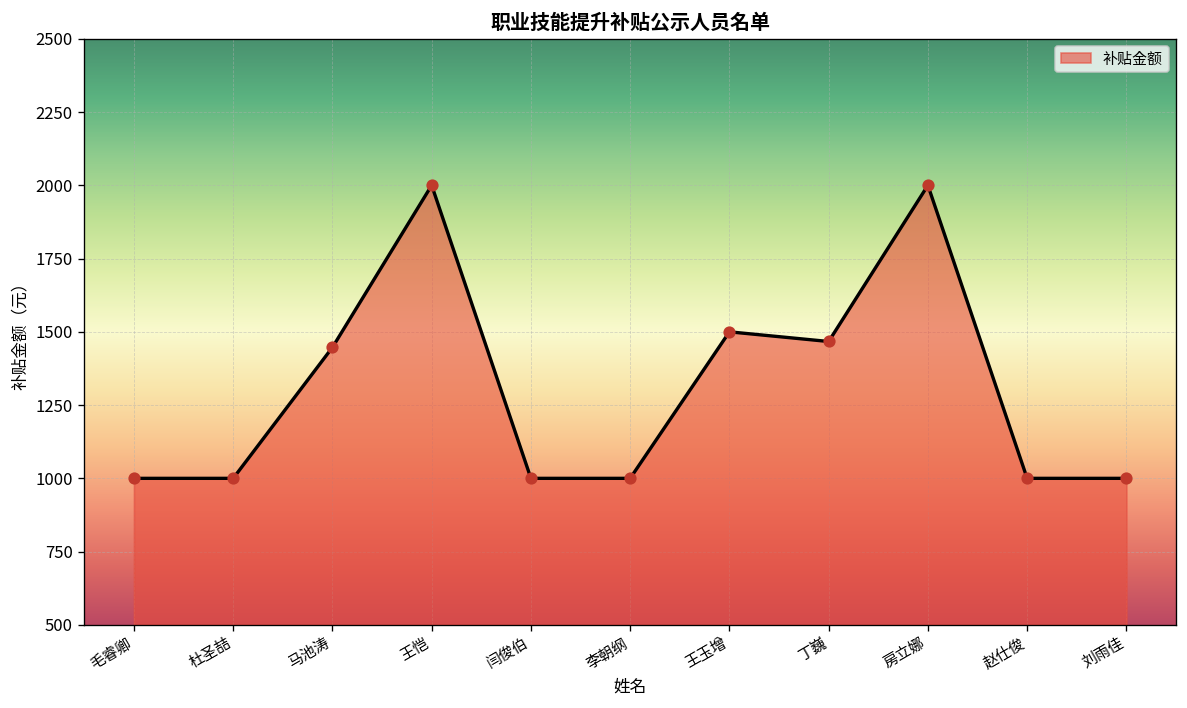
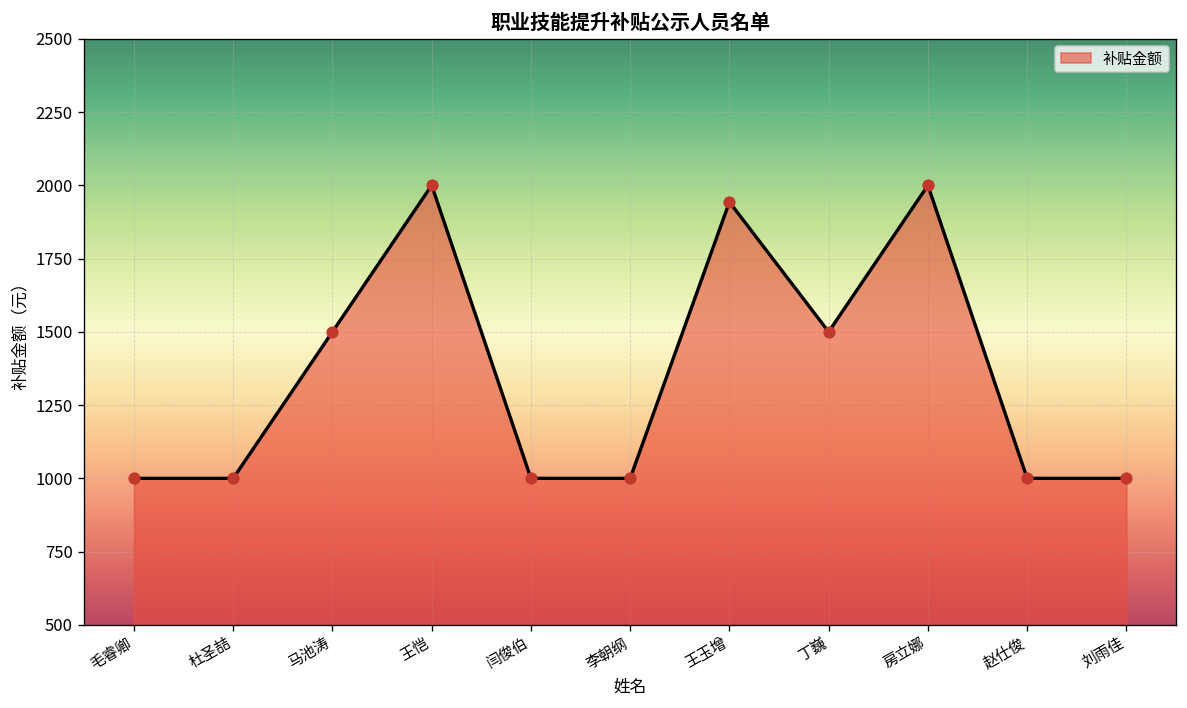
马池涛: 1450 -> 1500
王玉增: 1500 -> 1940
丁巍: 1470 -> 1500
